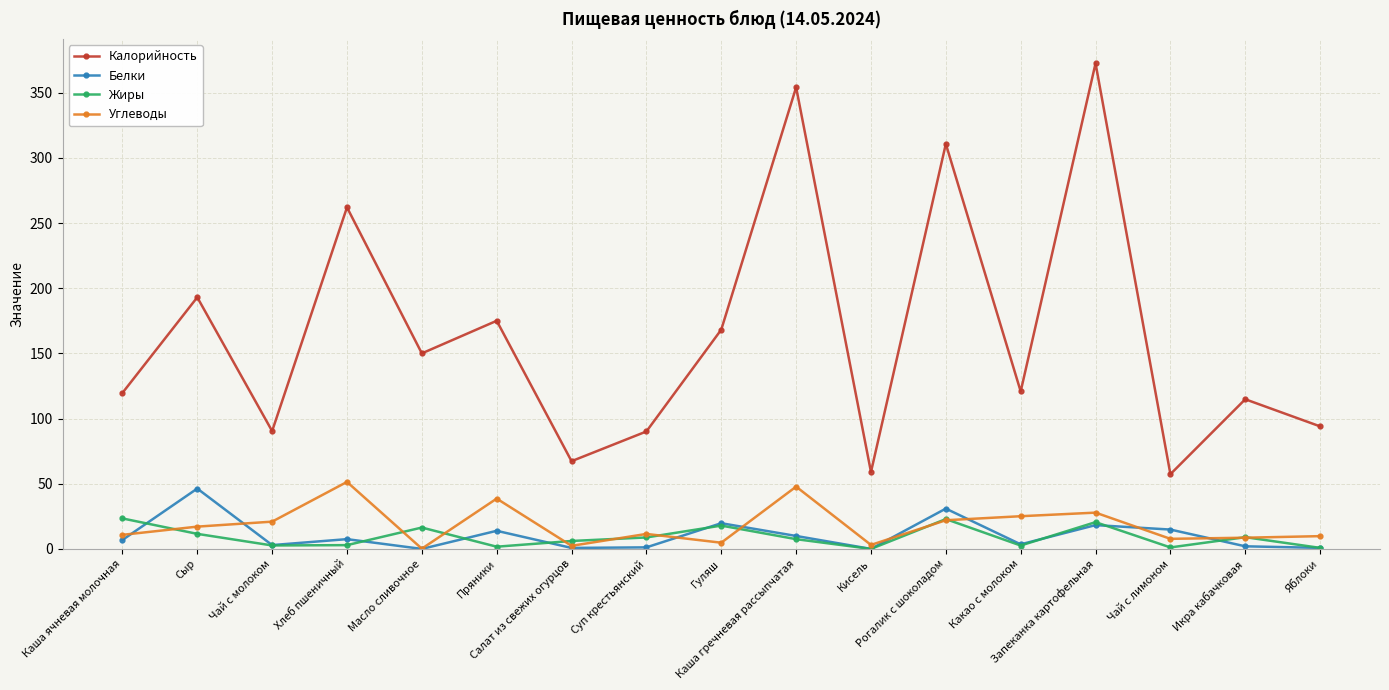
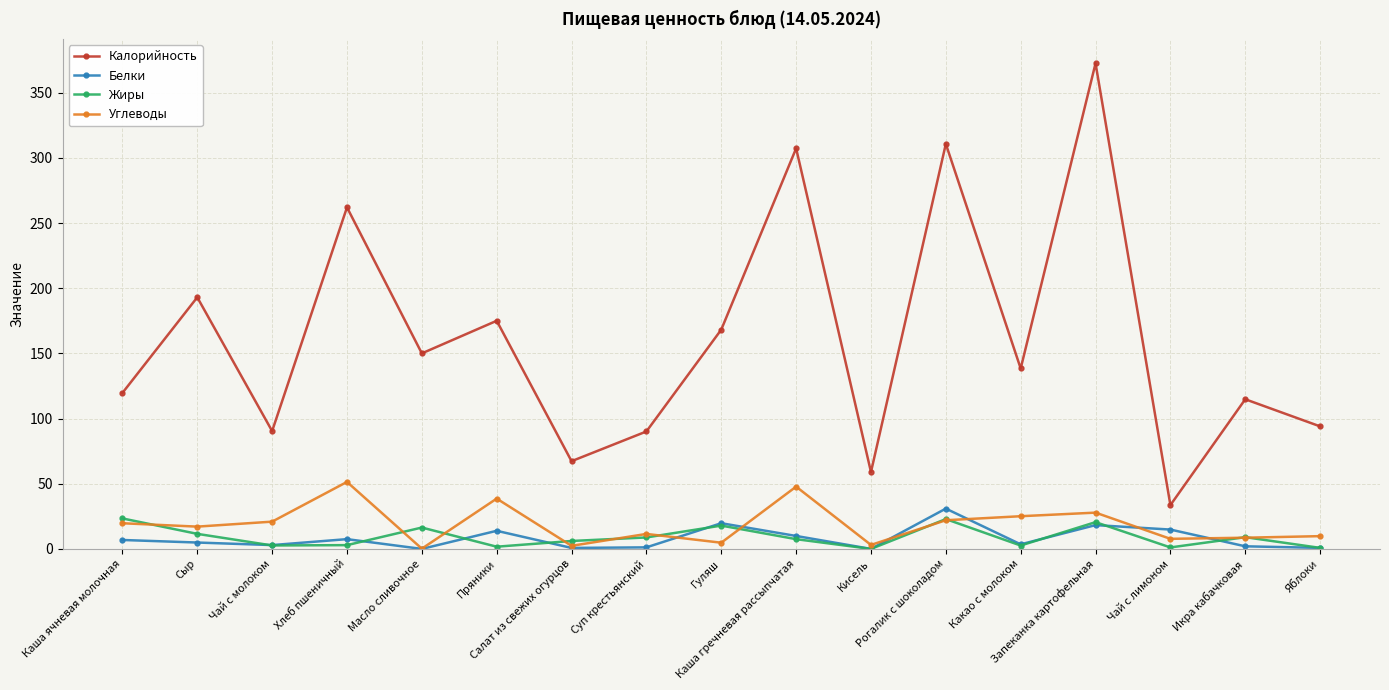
Углеводы, Каша ячневая молочная: 11 -> 20
Белки, Сыр: 46 -> 5
Калорийность, Каша гречневая рассыпчатая: 354 -> 307
Калорийность, Какао с молоком: 121 -> 138
Калорийность, Чай с лимоном: 57 -> 34
